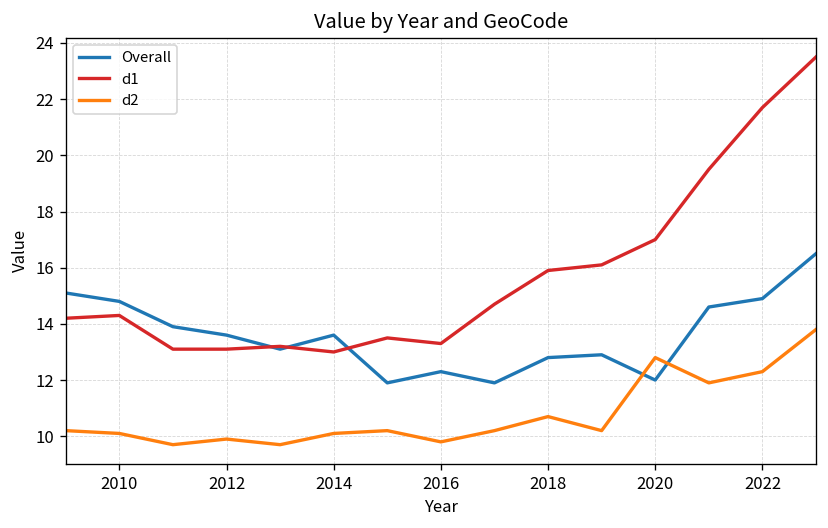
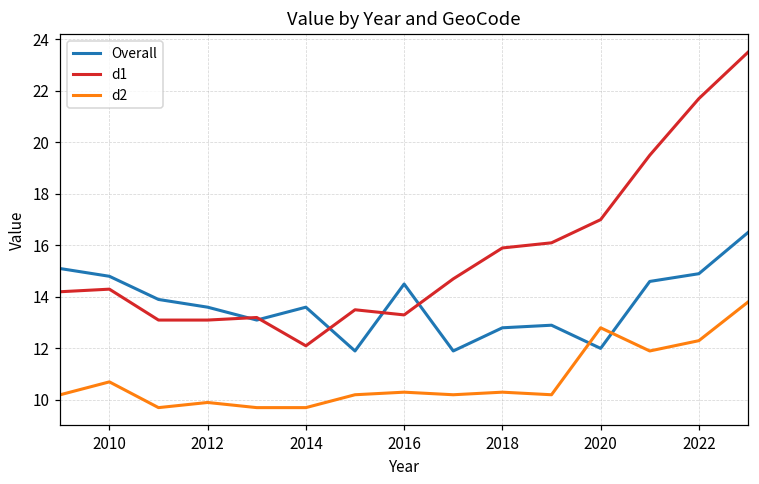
d2, 2010: 10.1 -> 10.7
d1, 2014: 13.0 -> 12.1
d2, 2014: 10.1 -> 9.7
Overall, 2016: 12.3 -> 14.5
d2, 2016: 9.8 -> 10.3
d2, 2018: 10.7 -> 10.3
